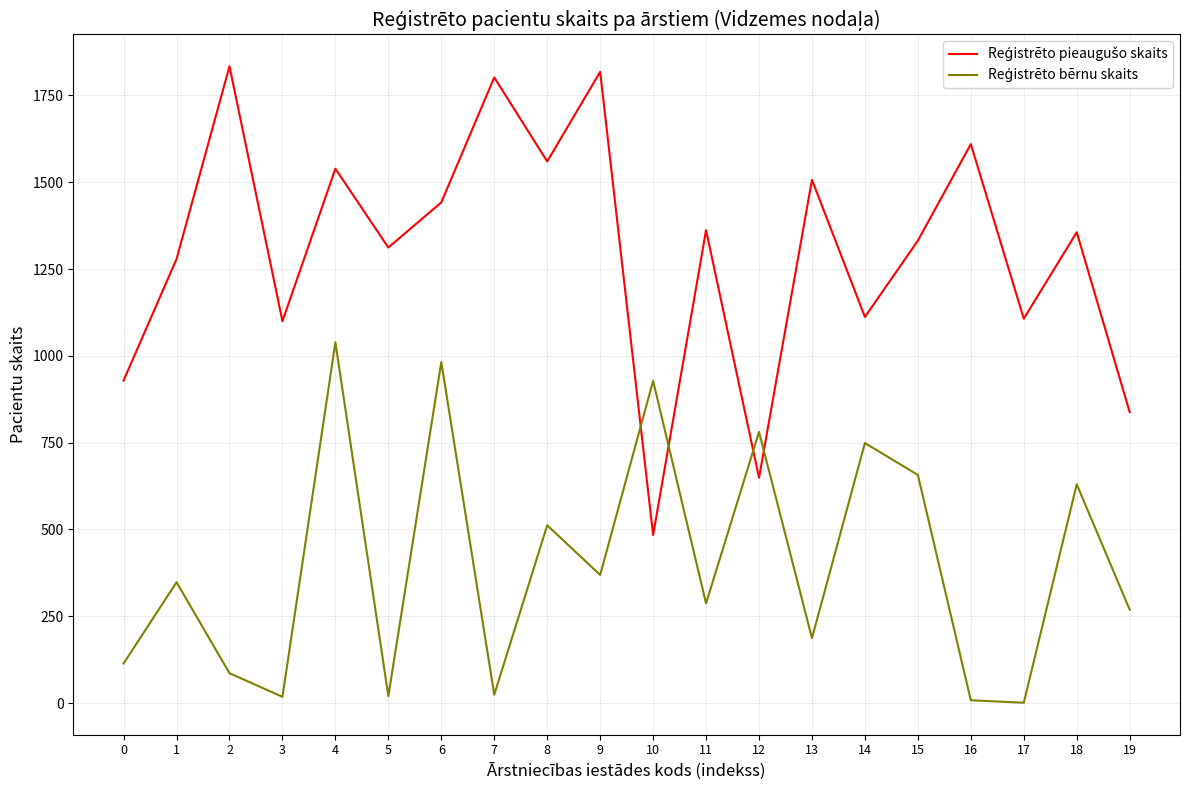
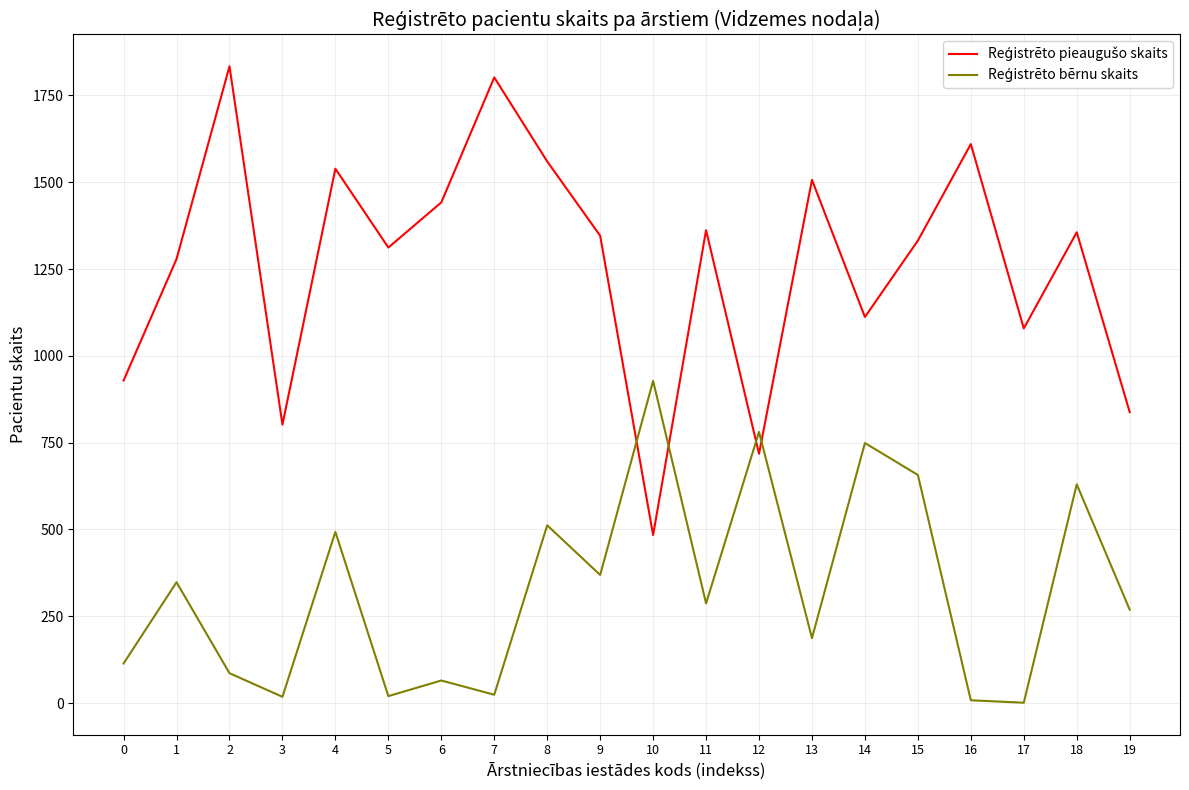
Reģistrēto pieaugušo skaits, 3: 1100 -> 800
Reģistrēto bērnu skaits, 4: 1040 -> 490
Reģistrēto bērnu skaits, 6: 980 -> 70
Reģistrēto pieaugušo skaits, 9: 1820 -> 1350
Reģistrēto pieaugušo skaits, 12: 650 -> 720
Reģistrēto pieaugušo skaits, 17: 1110 -> 1080
